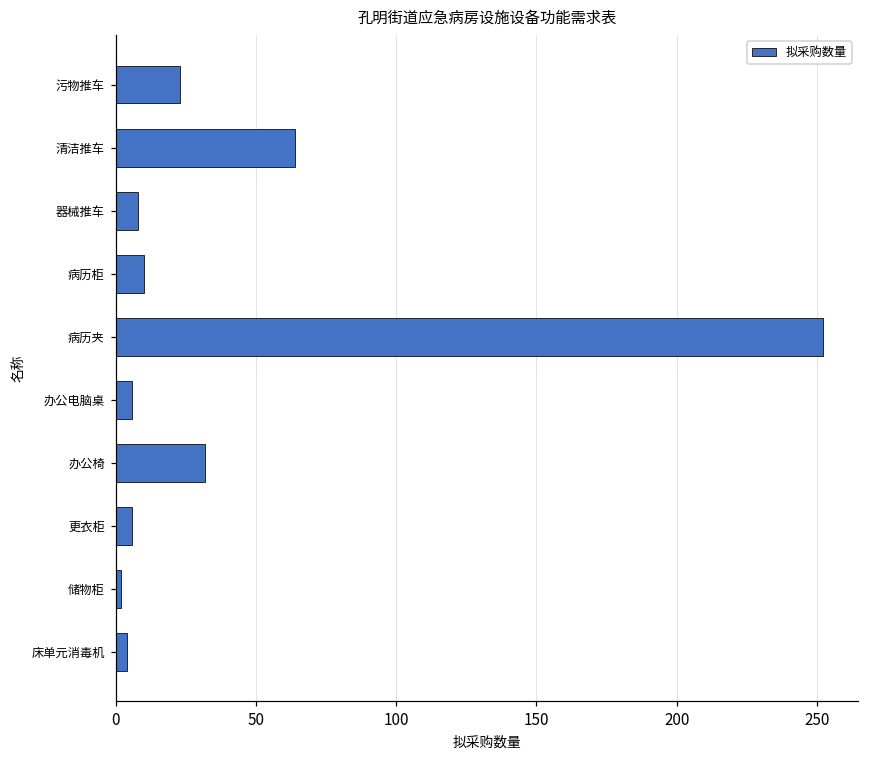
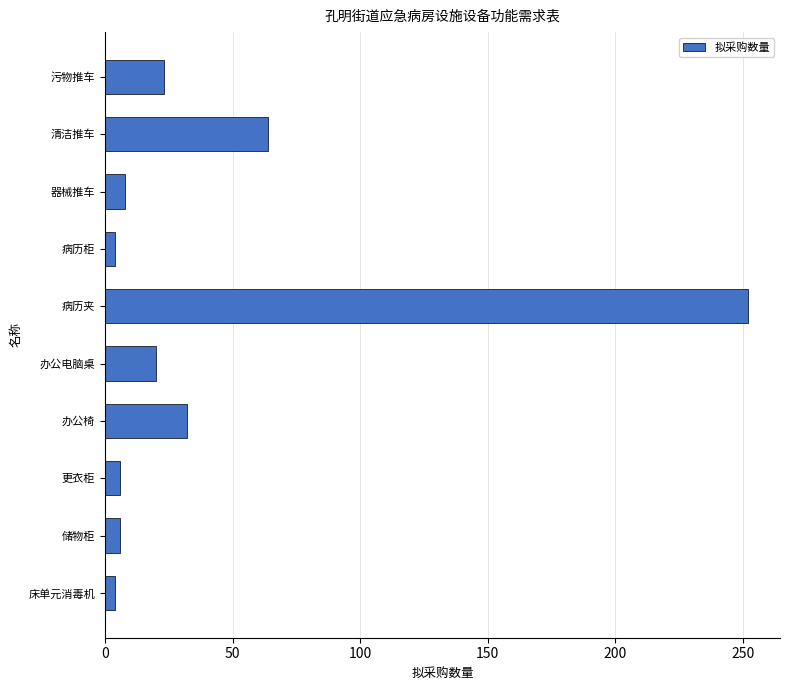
病历柜: 10 -> 4
办公电脑桌: 6 -> 20
储物柜: 2 -> 6
